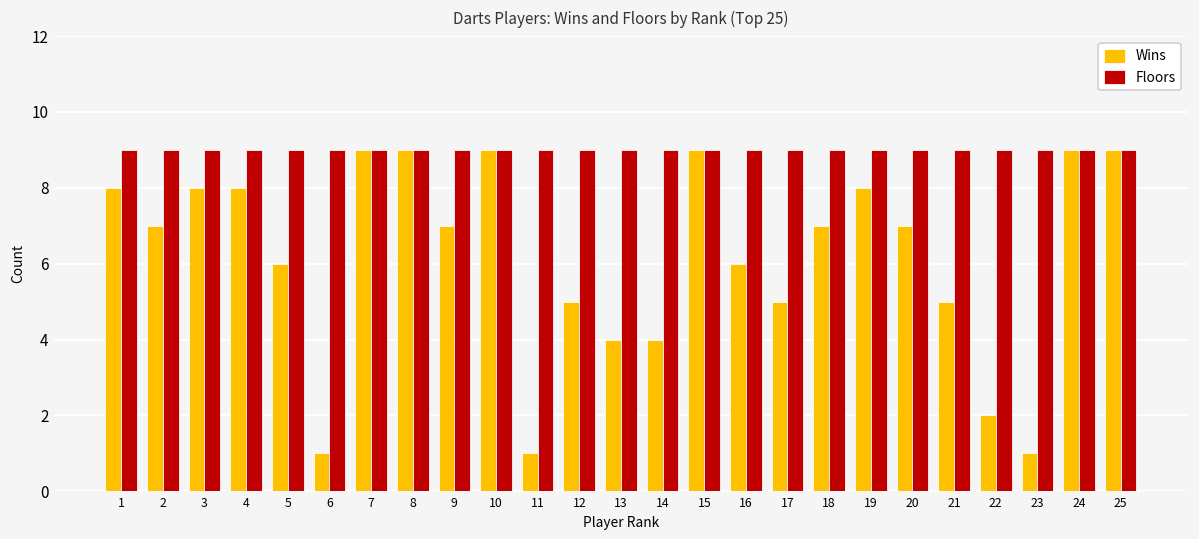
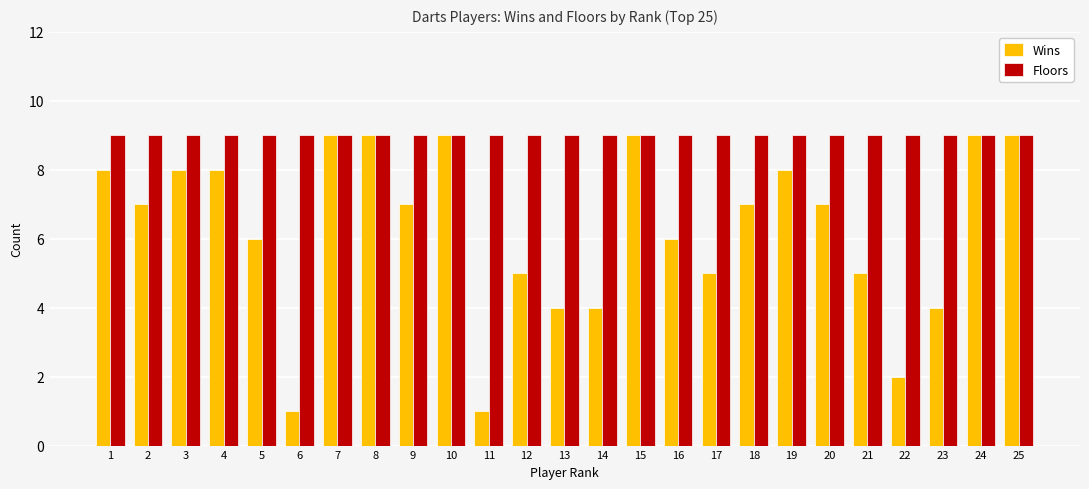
Wins, 23: 1 -> 4
